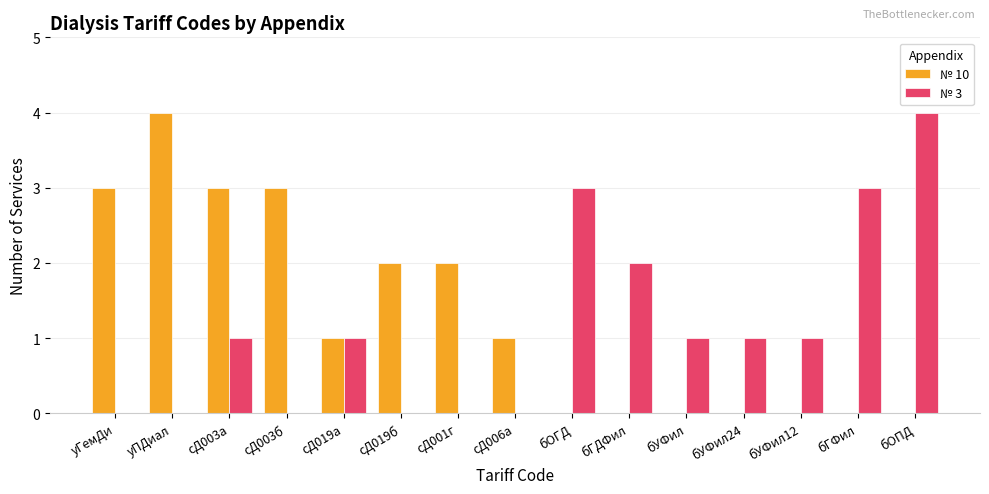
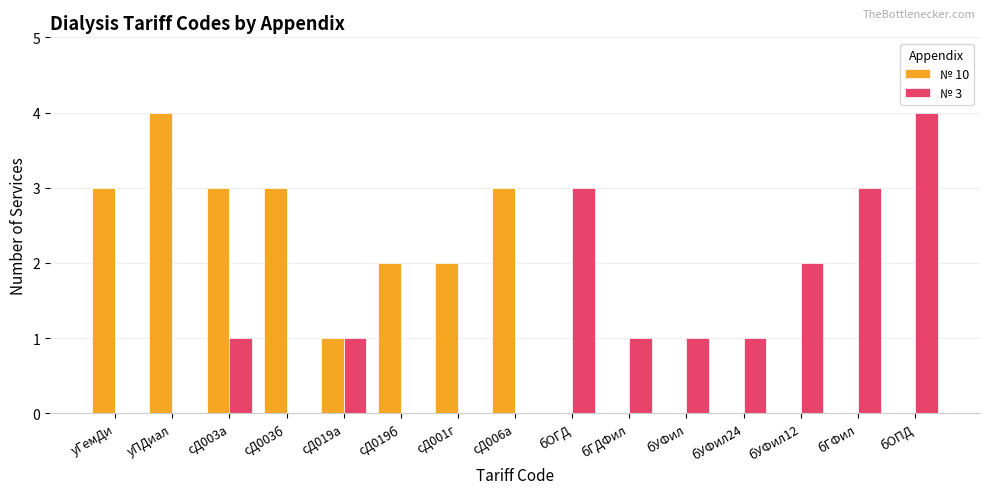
№ 10, сД006а: 1 -> 3
№ 3, бГДФил: 2 -> 1
№ 3, бУФил12: 1 -> 2
